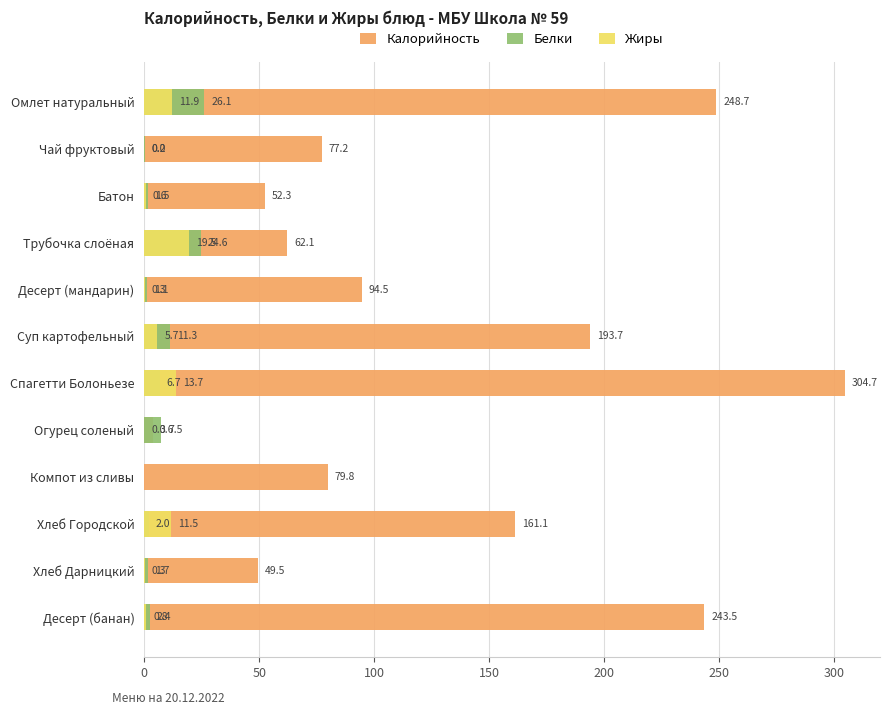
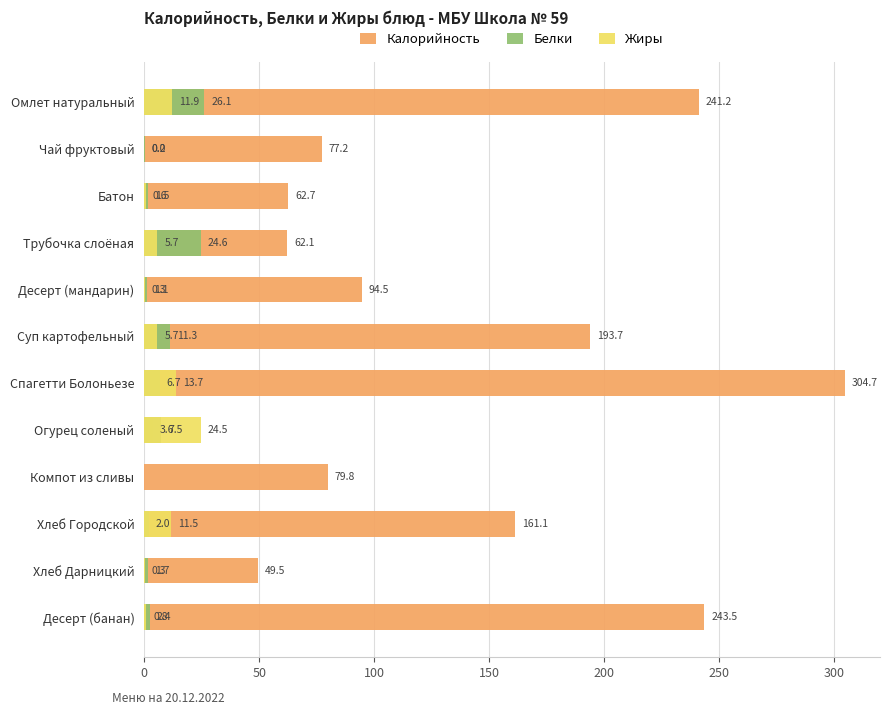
Калорийность, Омлет натуральный: 248.7 -> 241.2
Калорийность, Батон: 52.3 -> 62.7
Жиры, Трубочка слоёная: 19.5 -> 5.7
Жиры, Огурец соленый: 0.0 -> 24.5
